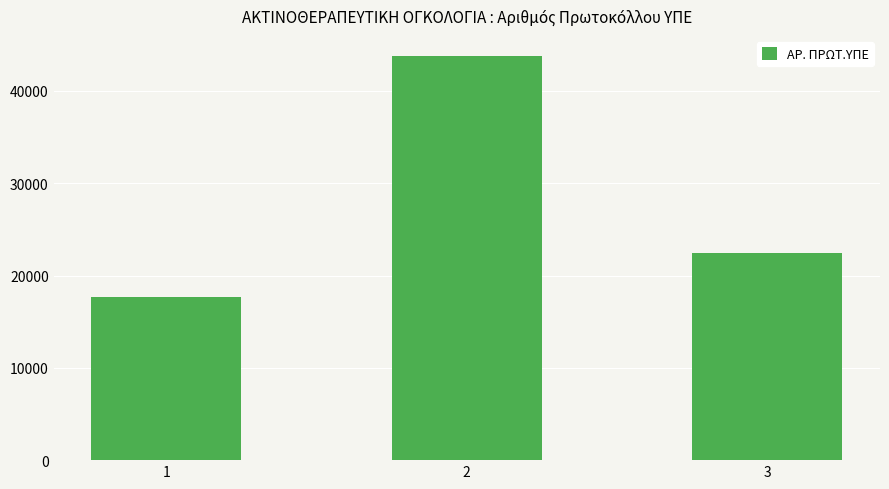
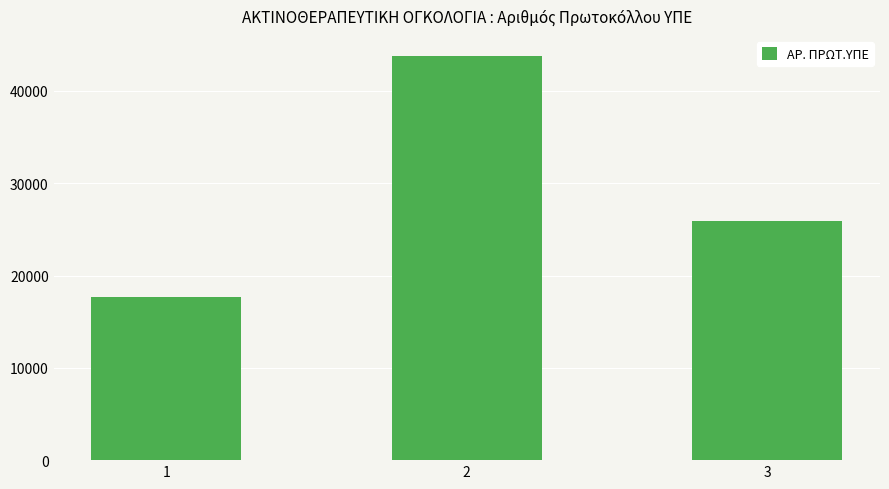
3: 22000 -> 26000
